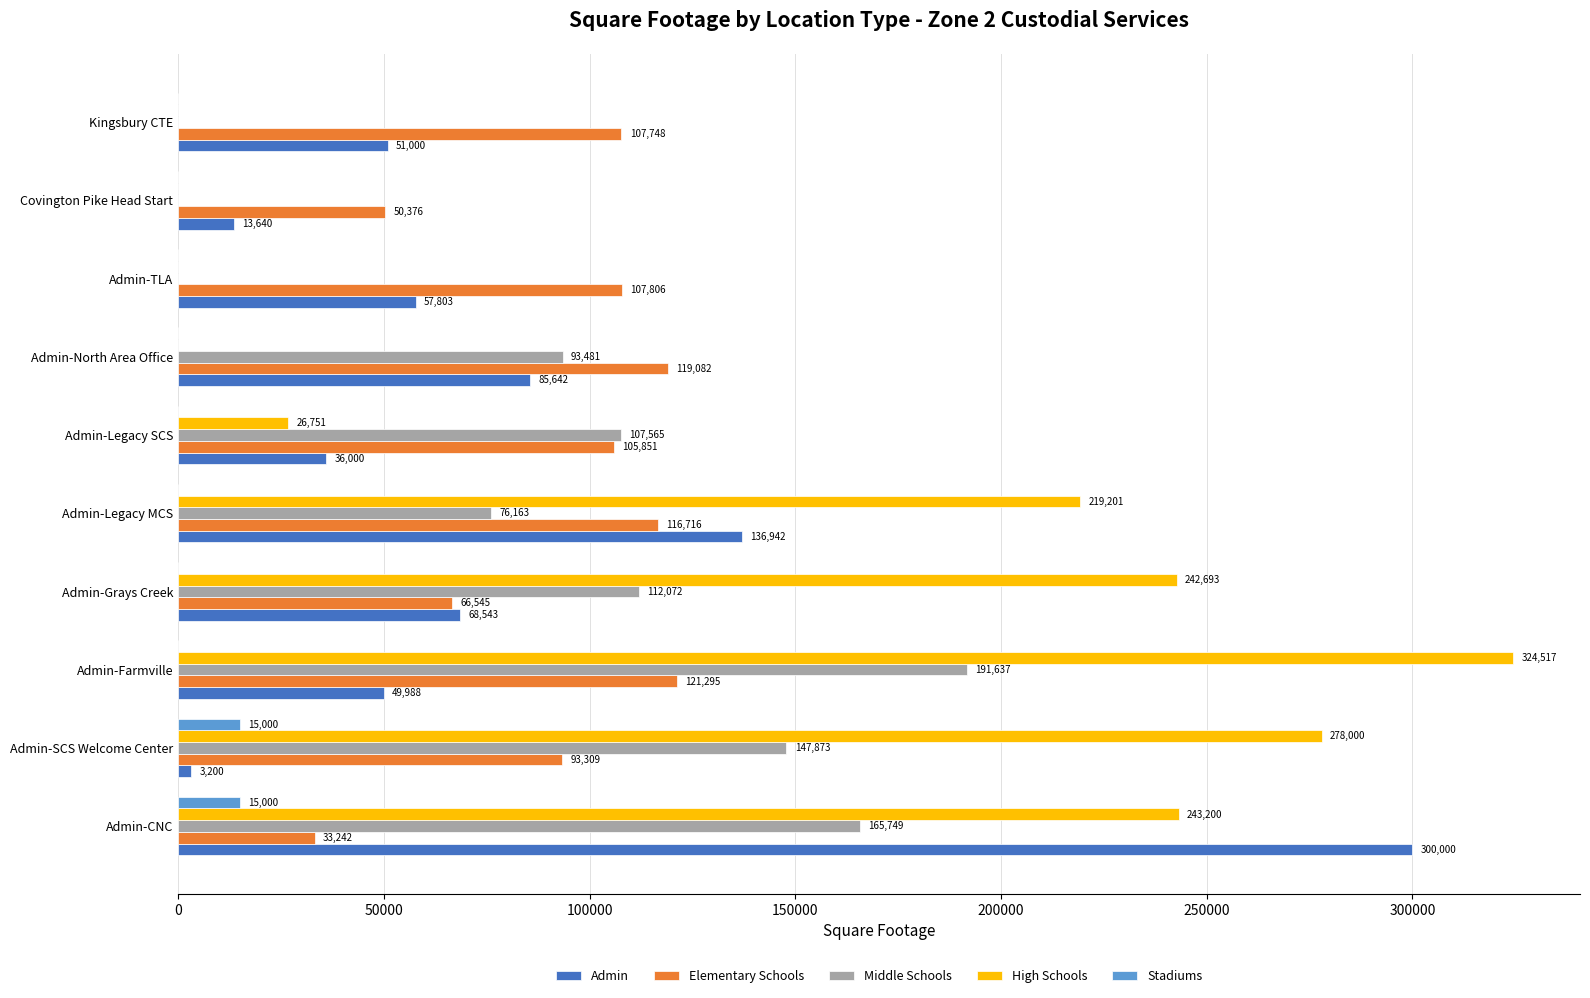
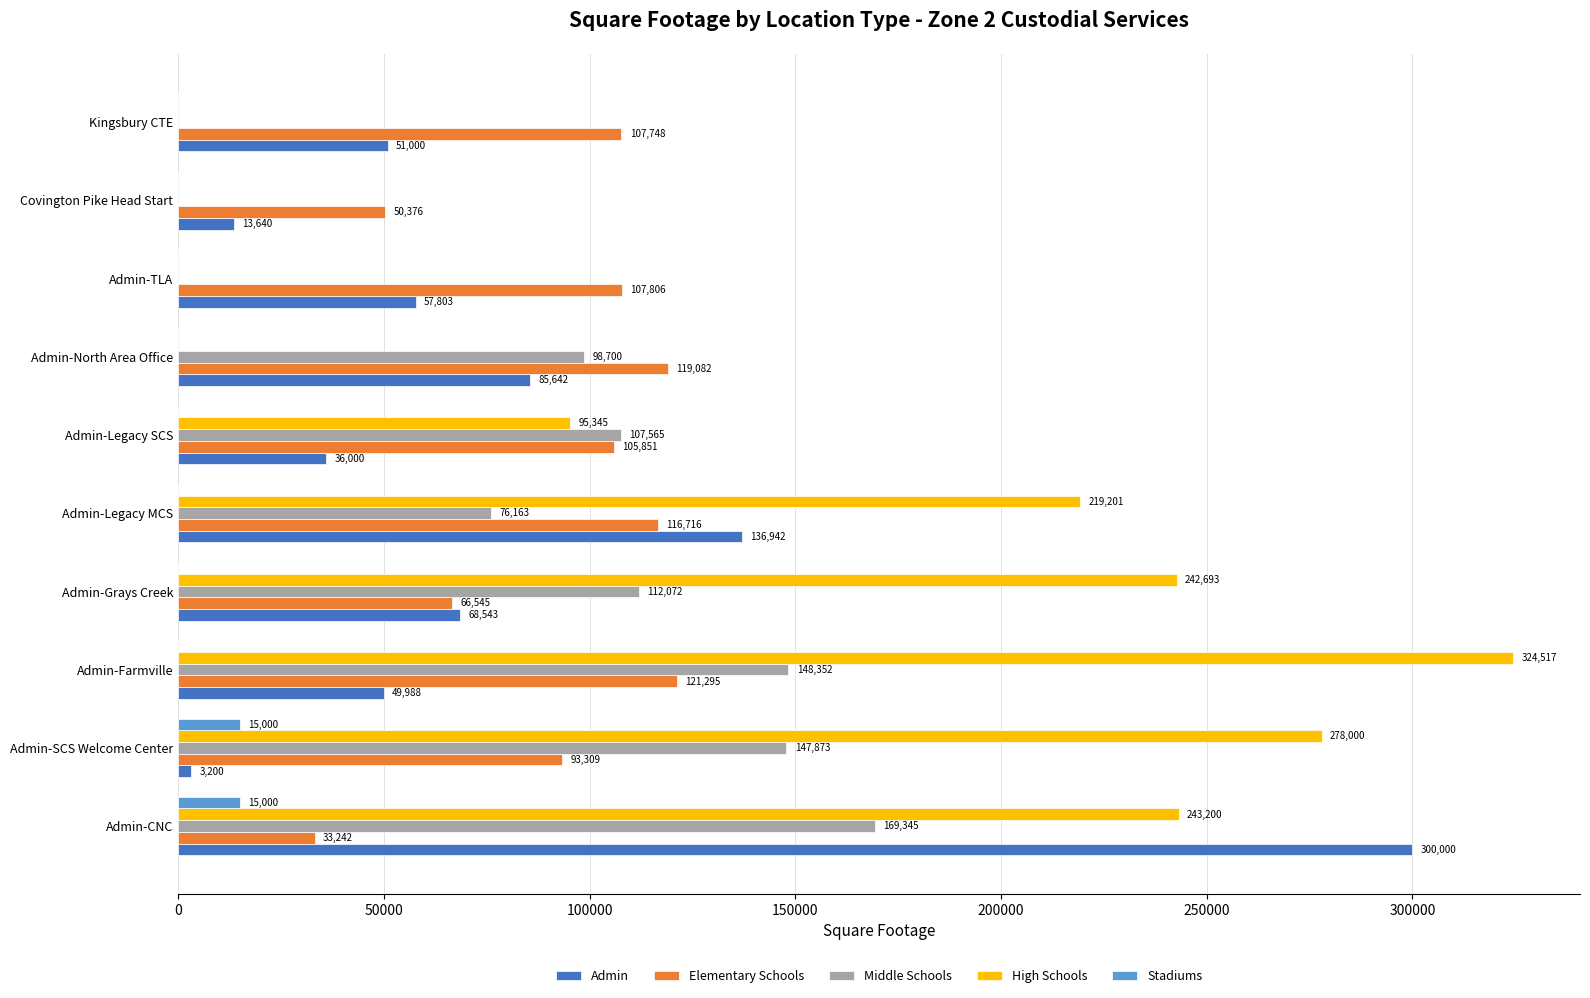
Middle Schools, Admin-North Area Office: 93,481 -> 98,700
High Schools, Admin-Legacy SCS: 26,751 -> 95,345
Middle Schools, Admin-Farmville: 191,637 -> 148,352
Middle Schools, Admin-CNC: 165,749 -> 169,345
